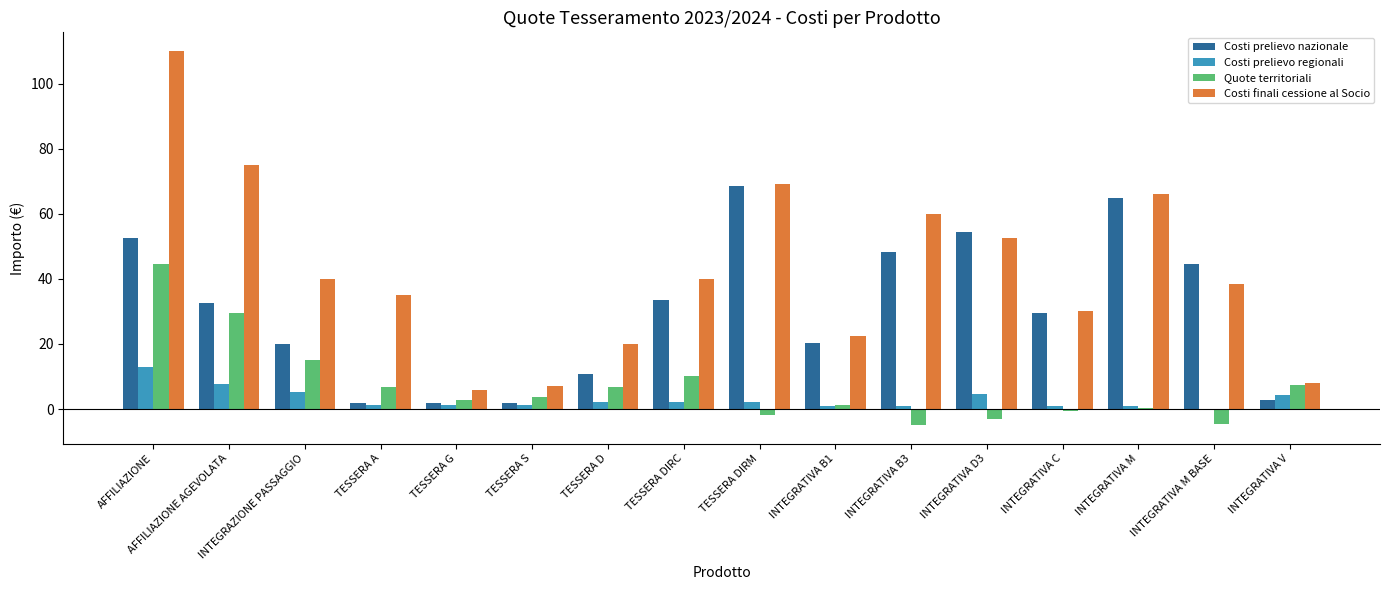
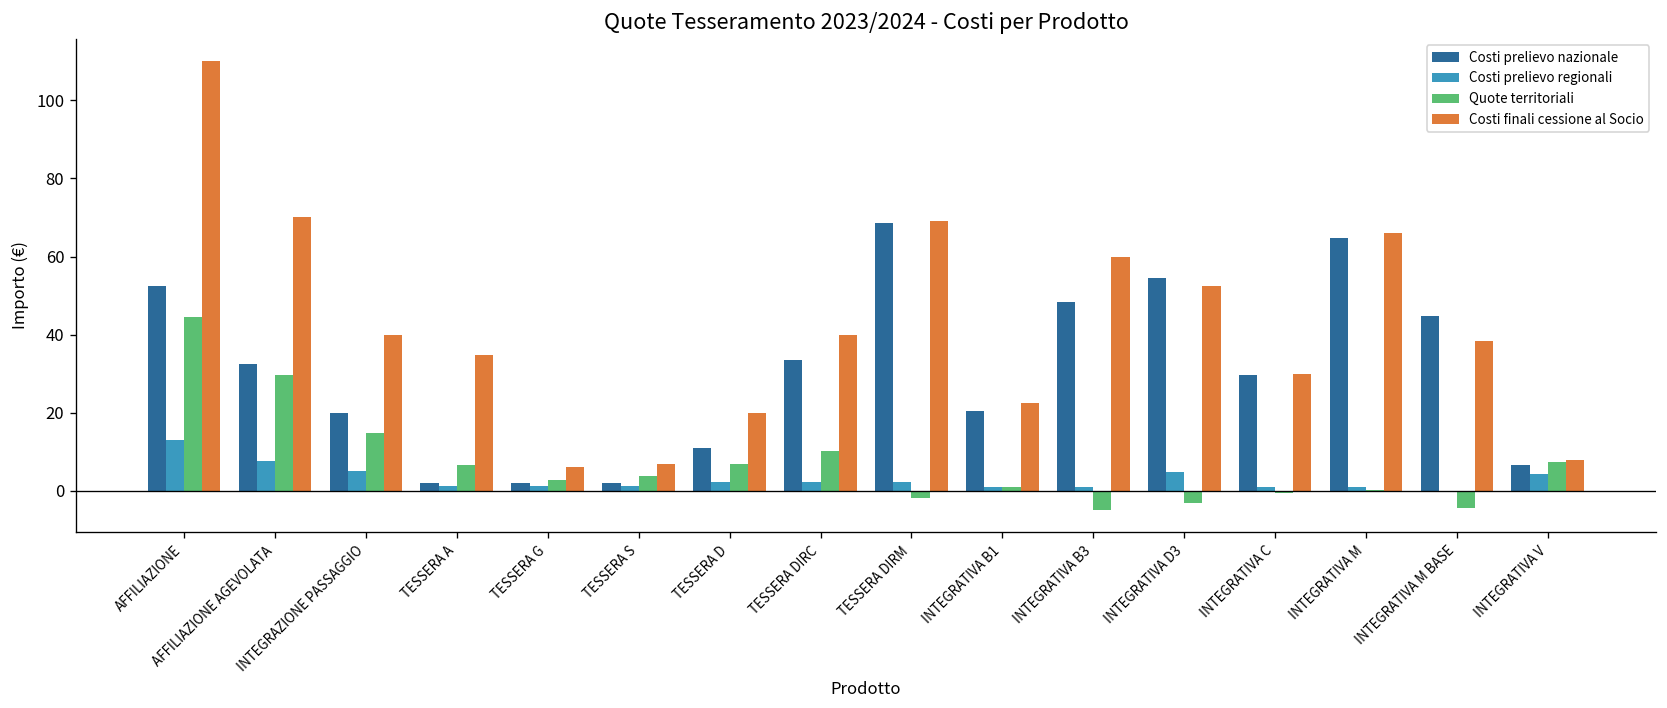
Costi finali cessione al Socio, AFFILIAZIONE AGEVOLATA: 75 -> 70
Costi prelievo nazionale, INTEGRATIVA V: 3 -> 7
